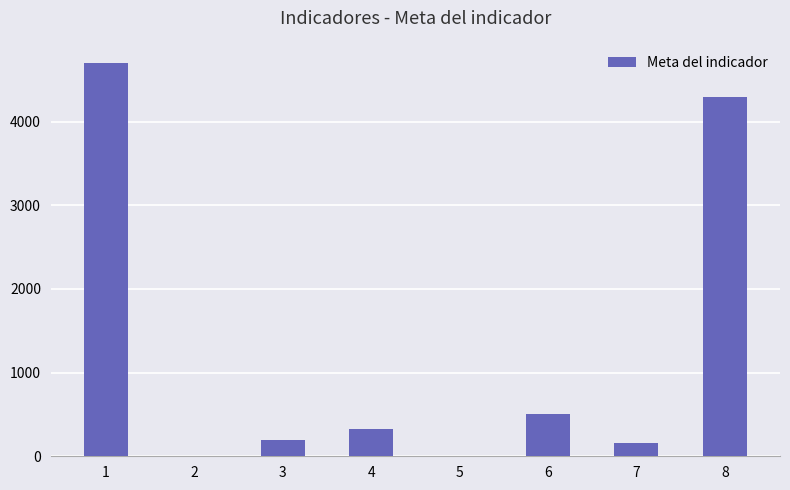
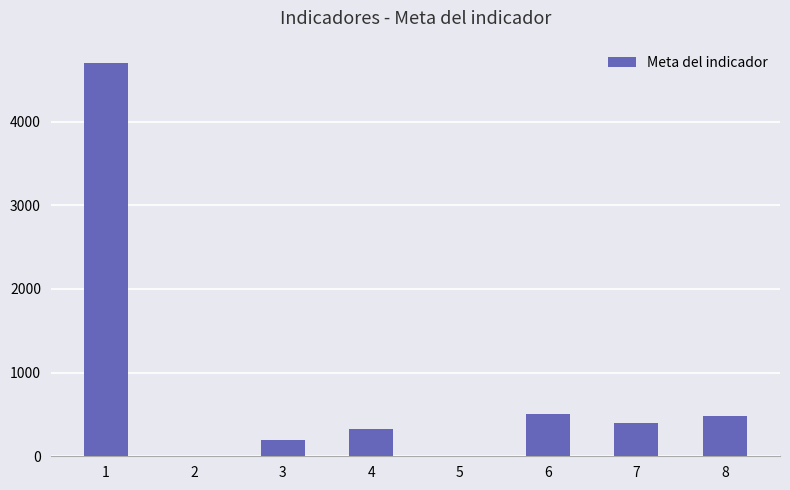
7: 200 -> 400
8: 4300 -> 500
